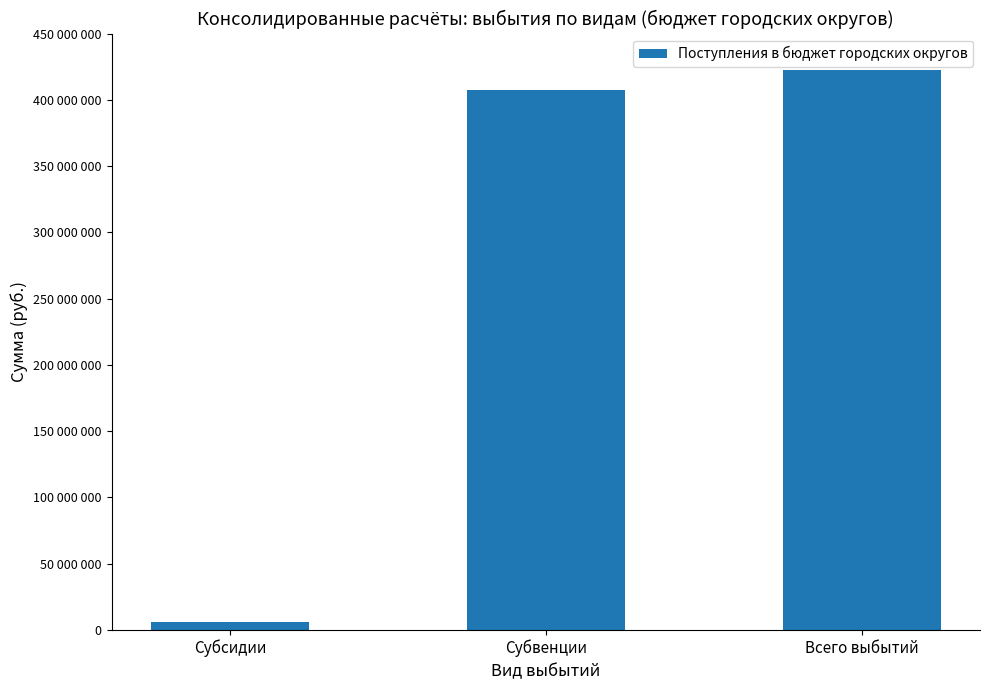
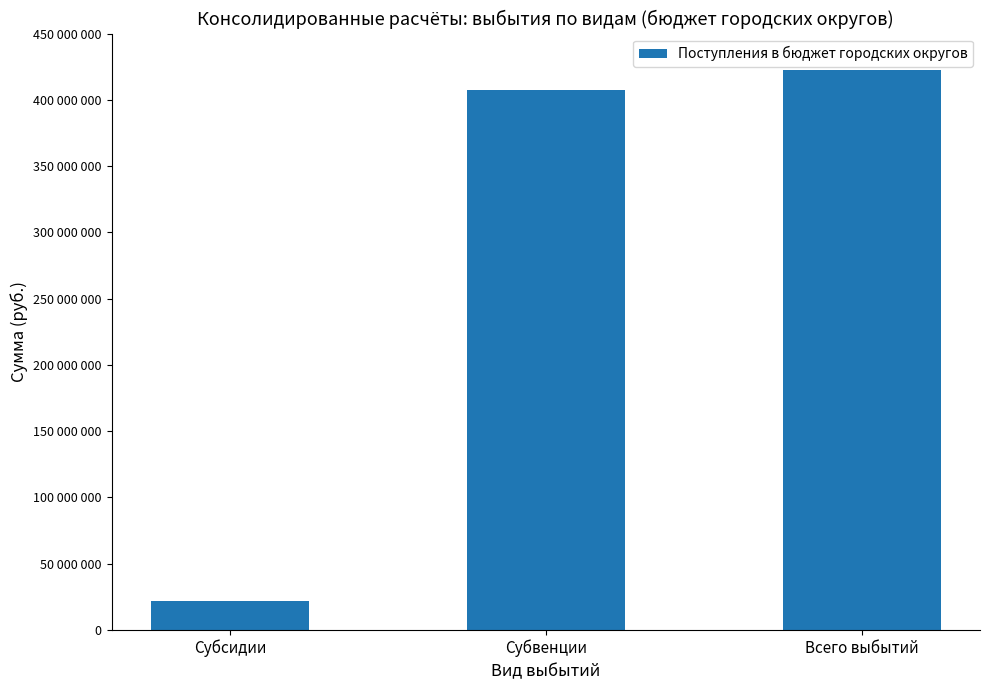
Субсидии: 6000000 -> 22000000
